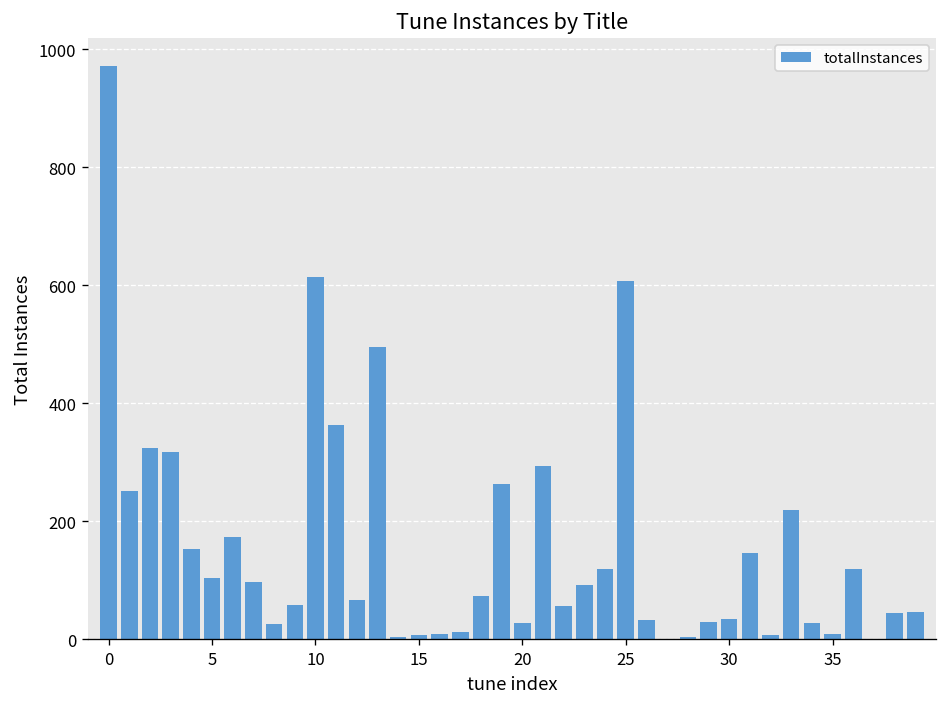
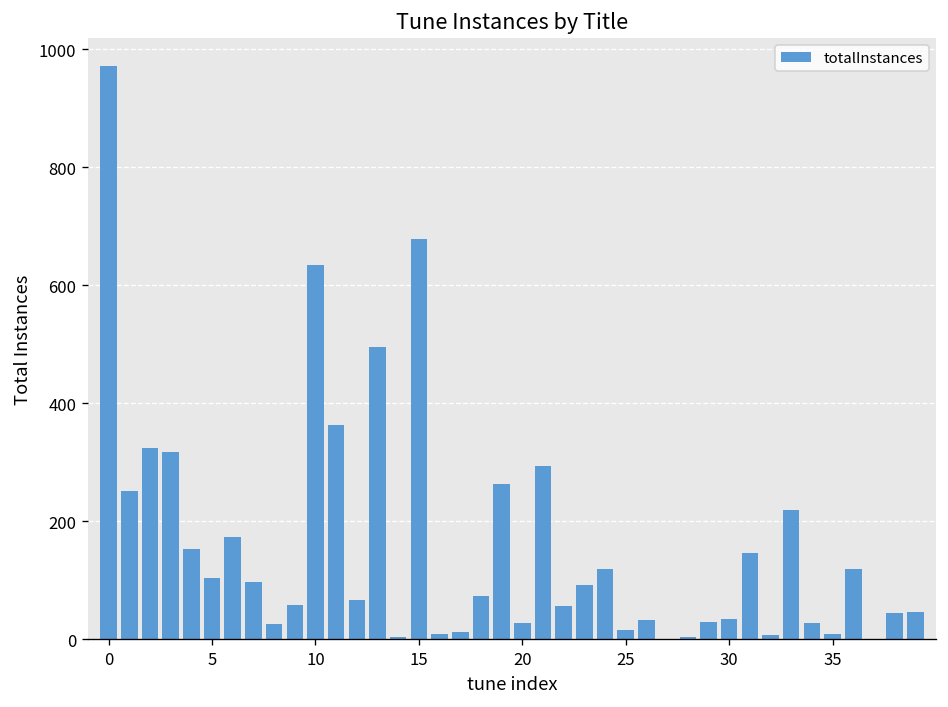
10: 620 -> 630
15: 10 -> 680
25: 610 -> 20
